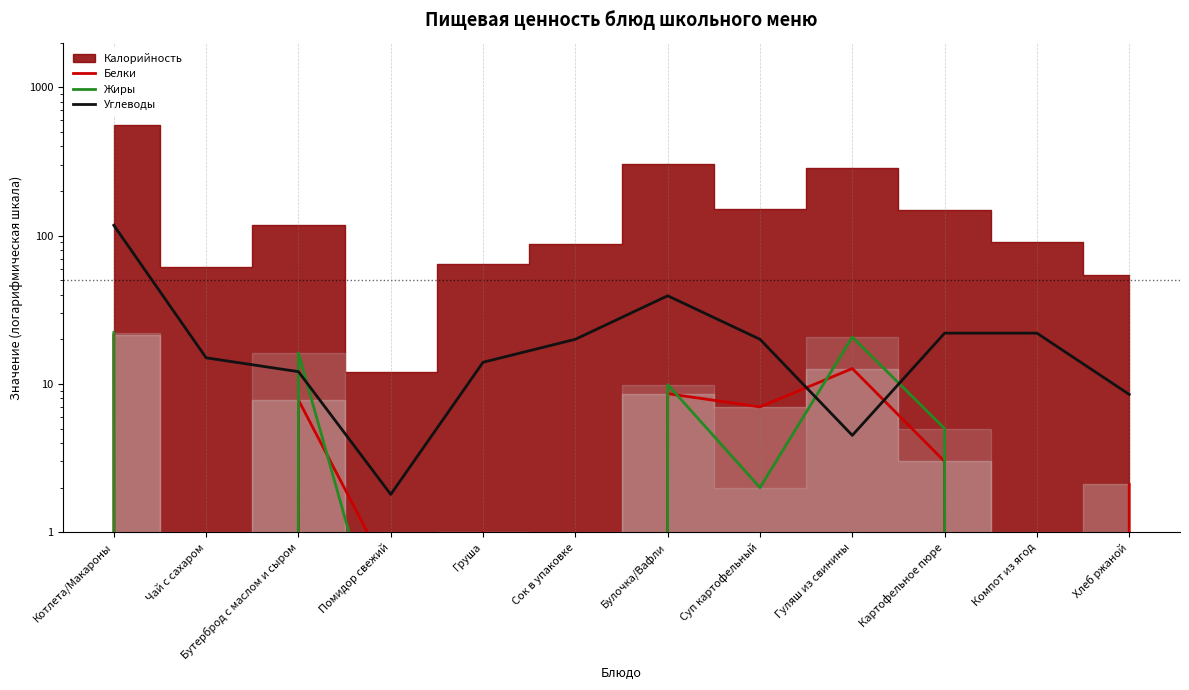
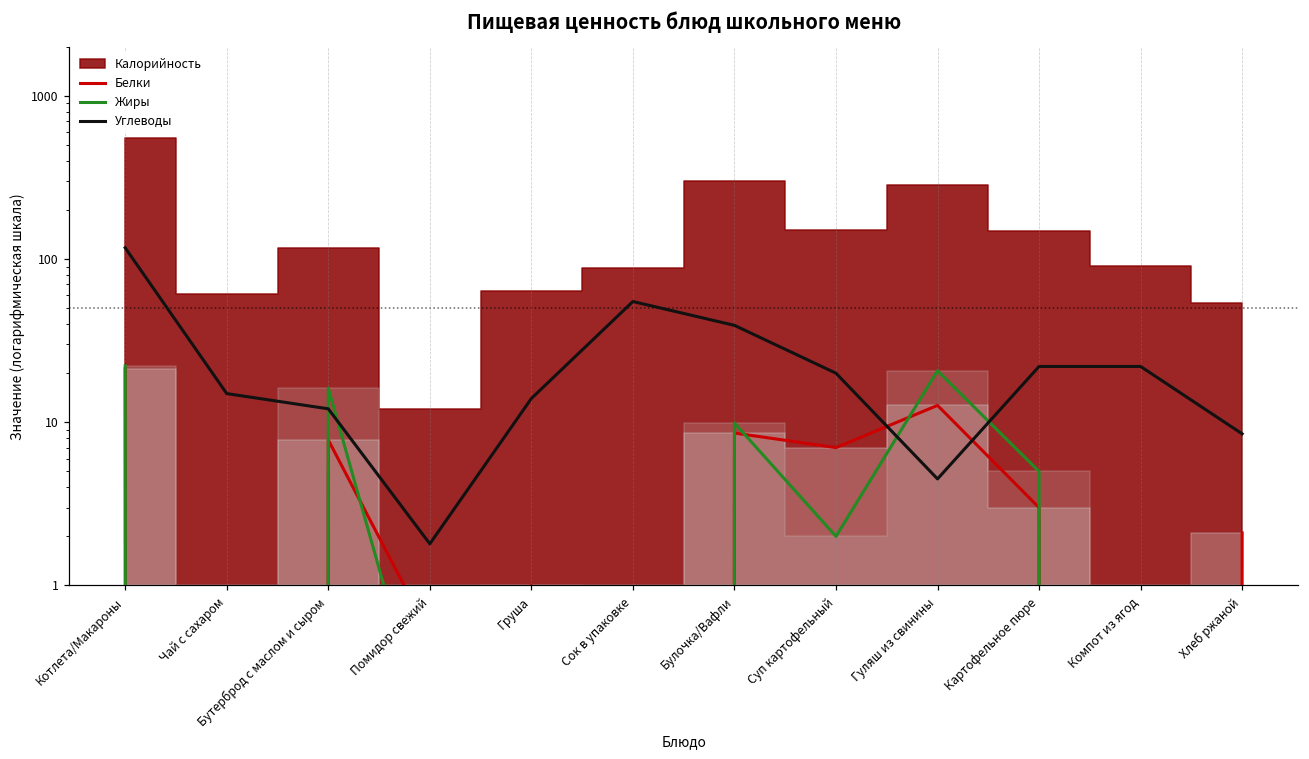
Углеводы, Сок в упаковке: 20 -> 55
